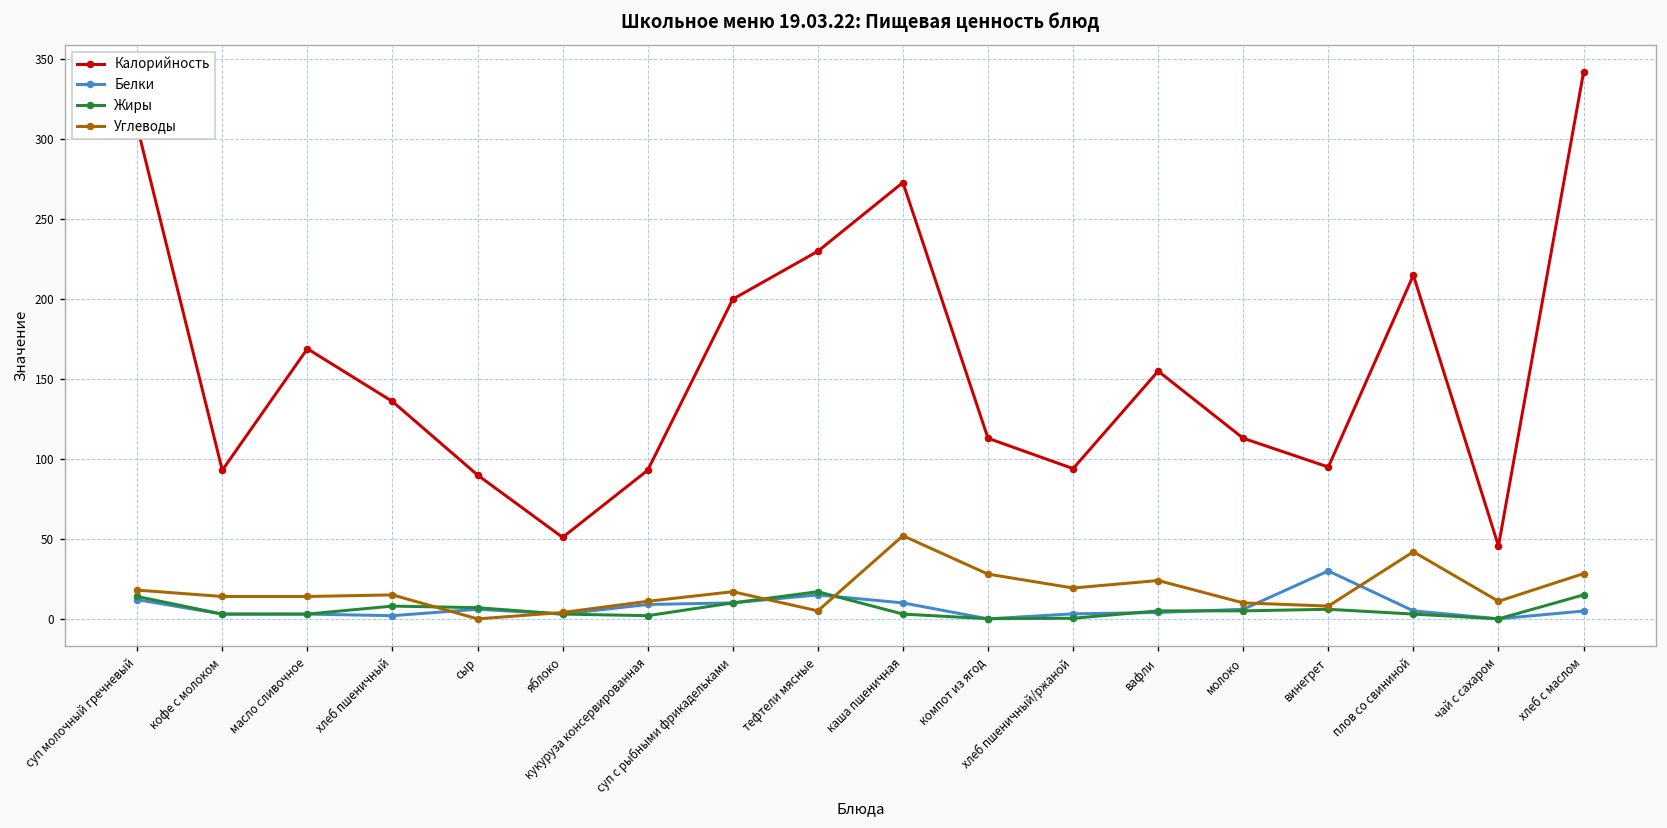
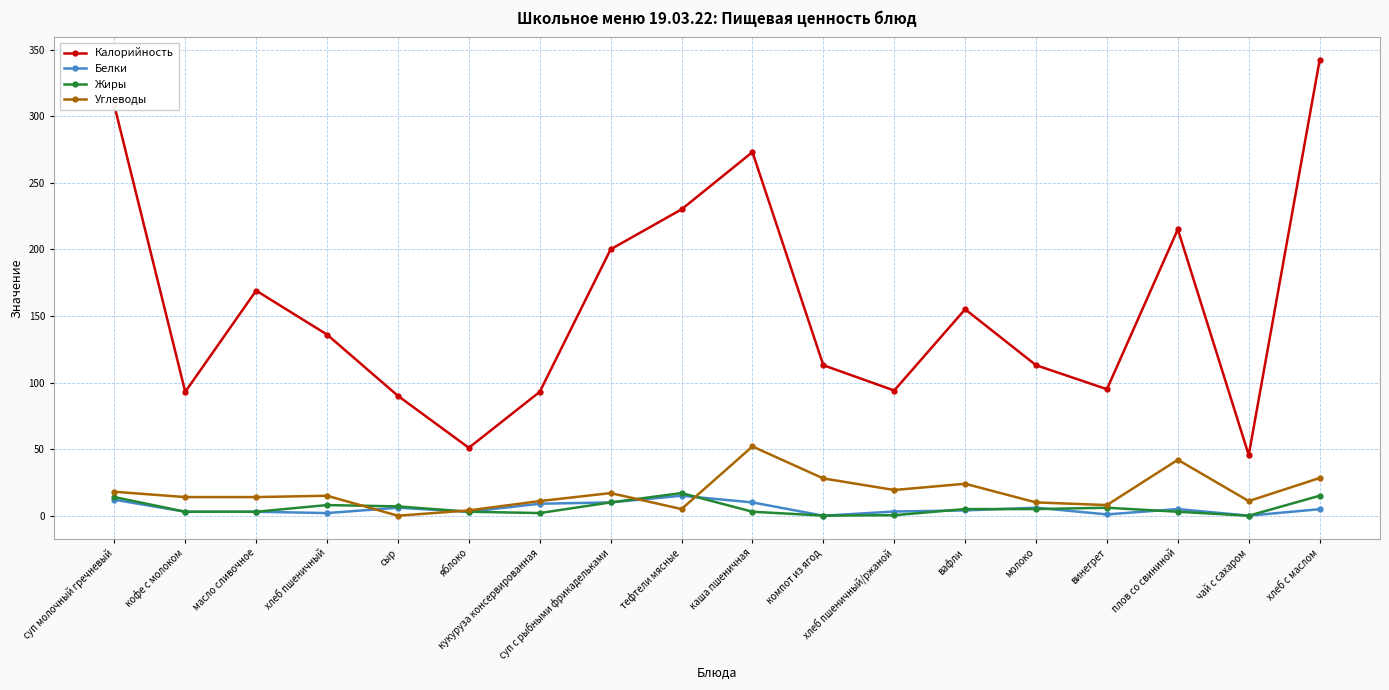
Белки, винегрет: 30 -> 1
